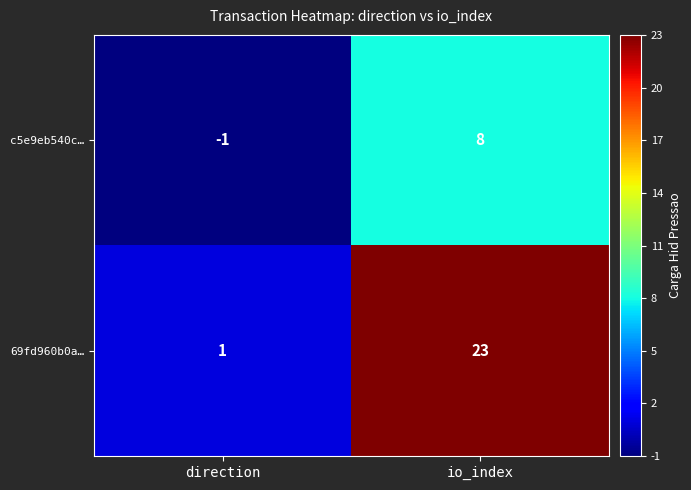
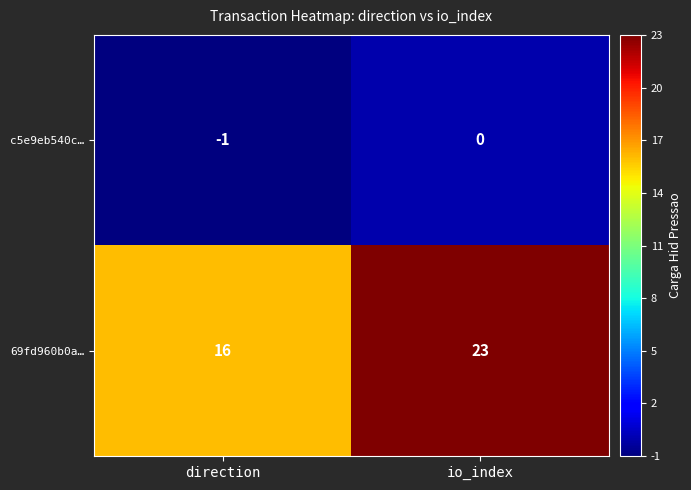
c5e9eb540c…, io_index: 8 -> 0
69fd960b0a…, direction: 1 -> 16
